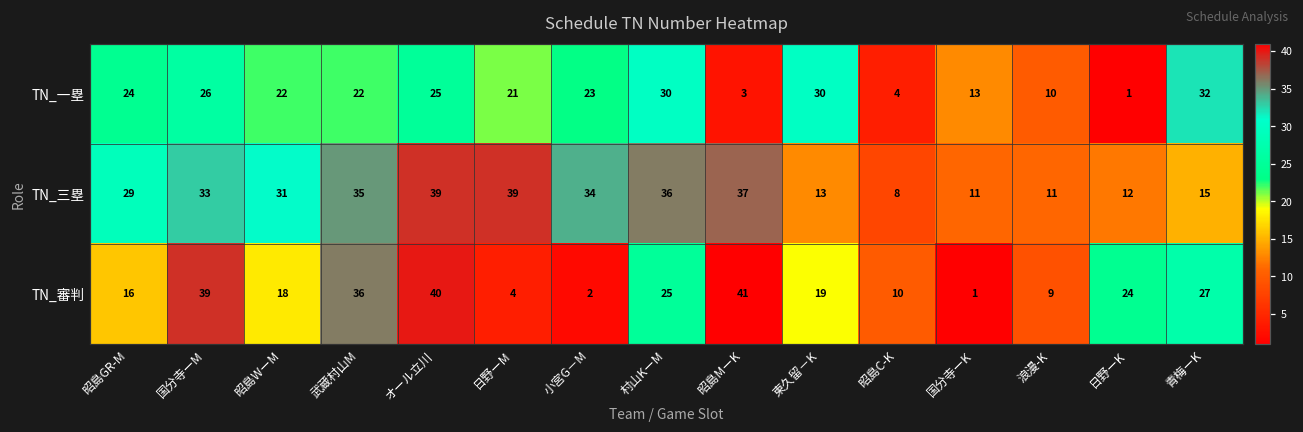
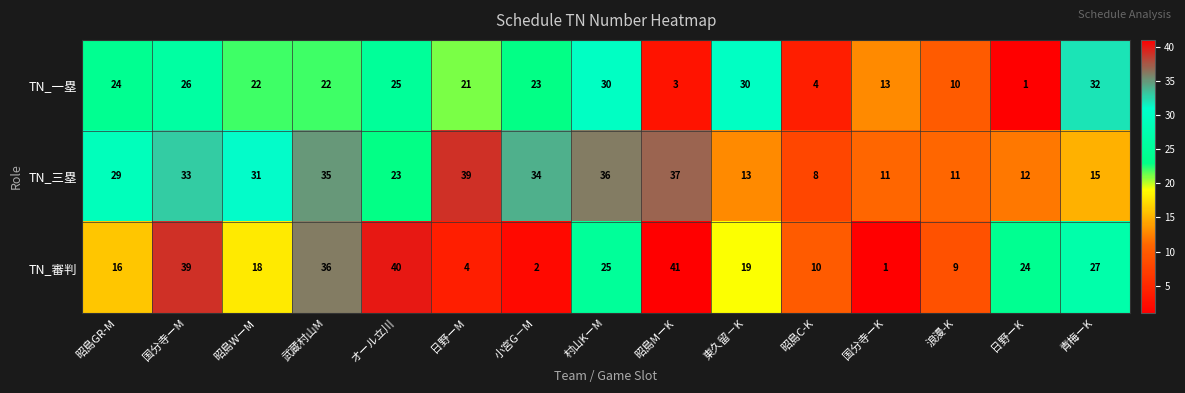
TN_三塁, オール立川: 39 -> 23
